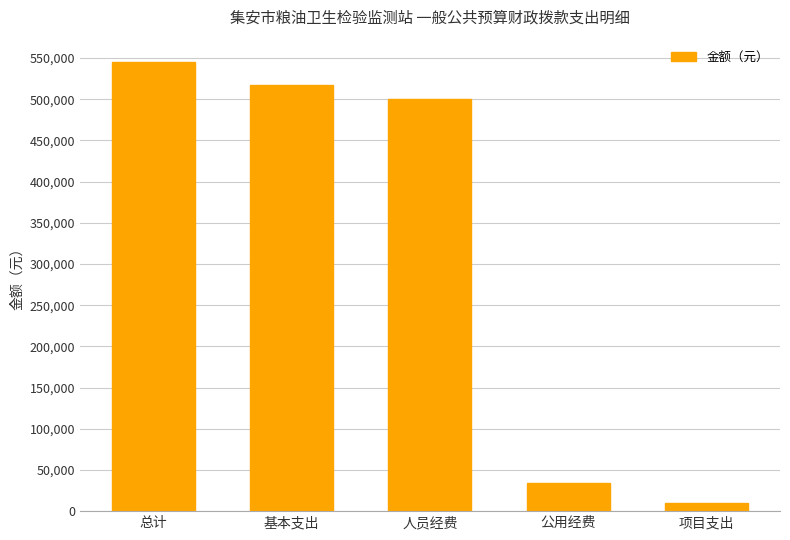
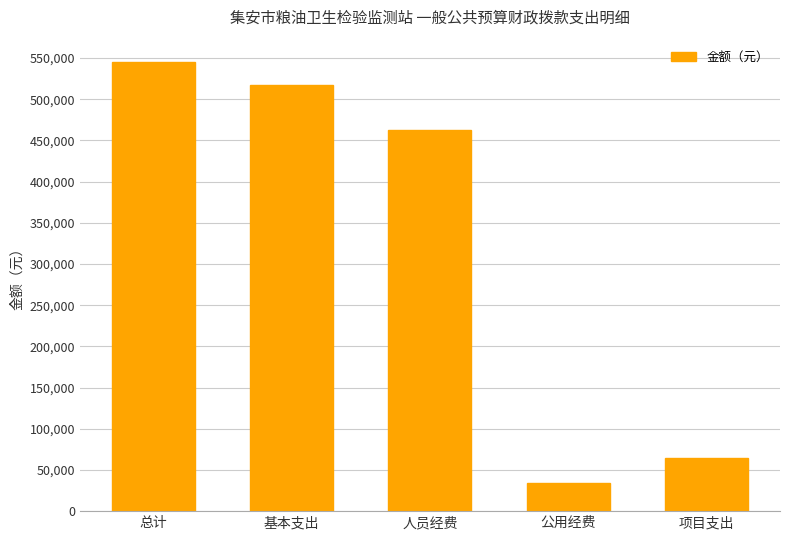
人员经费: 500,000 -> 460,000
项目支出: 10,000 -> 60,000
